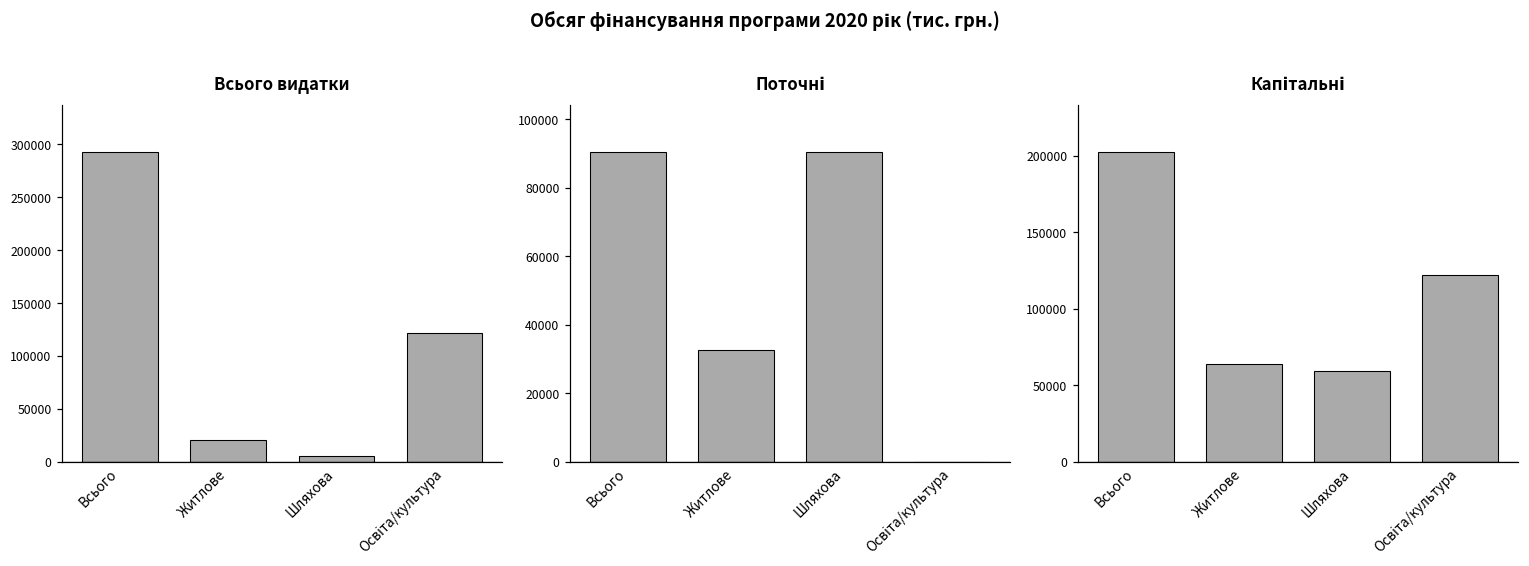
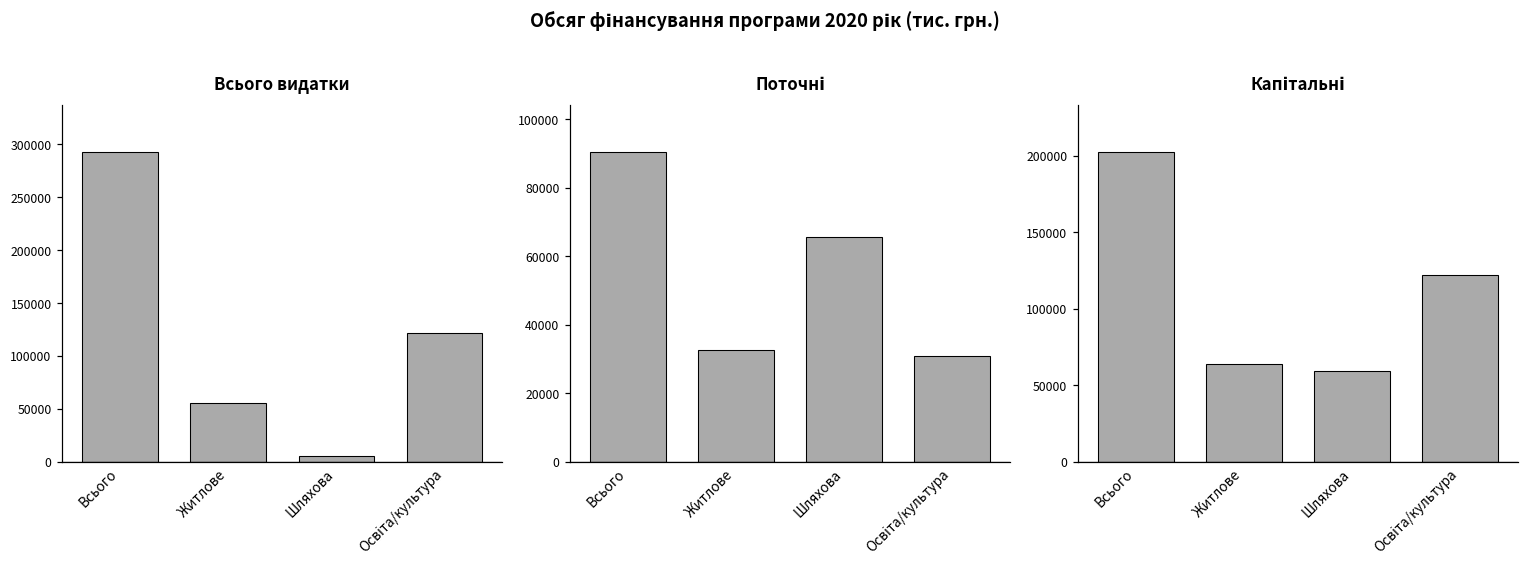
Всього видатки, Житлове: 20000 -> 60000
Поточні, Шляхова: 90000 -> 66000
Поточні, Освіта/культура: 0 -> 31000
